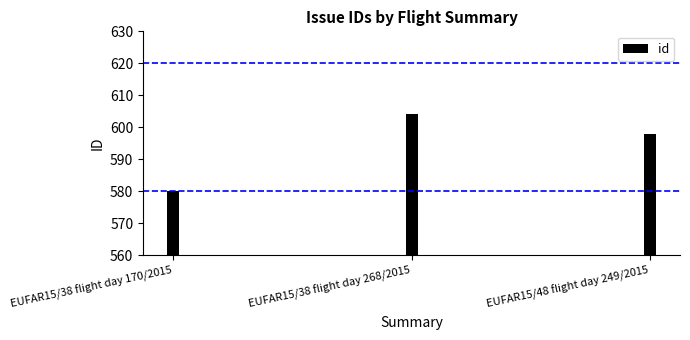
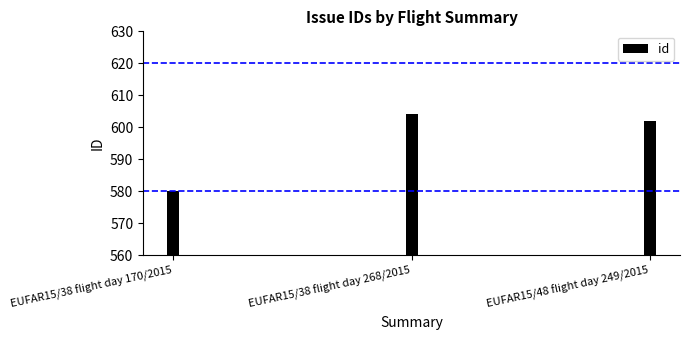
EUFAR15/48 flight day 249/2015: 598 -> 602
